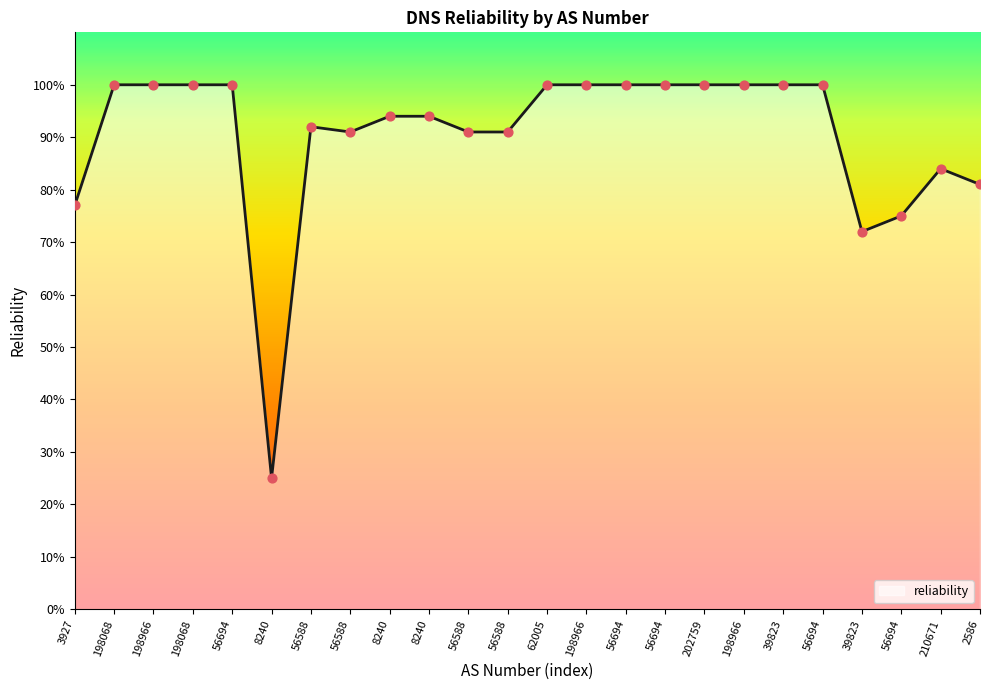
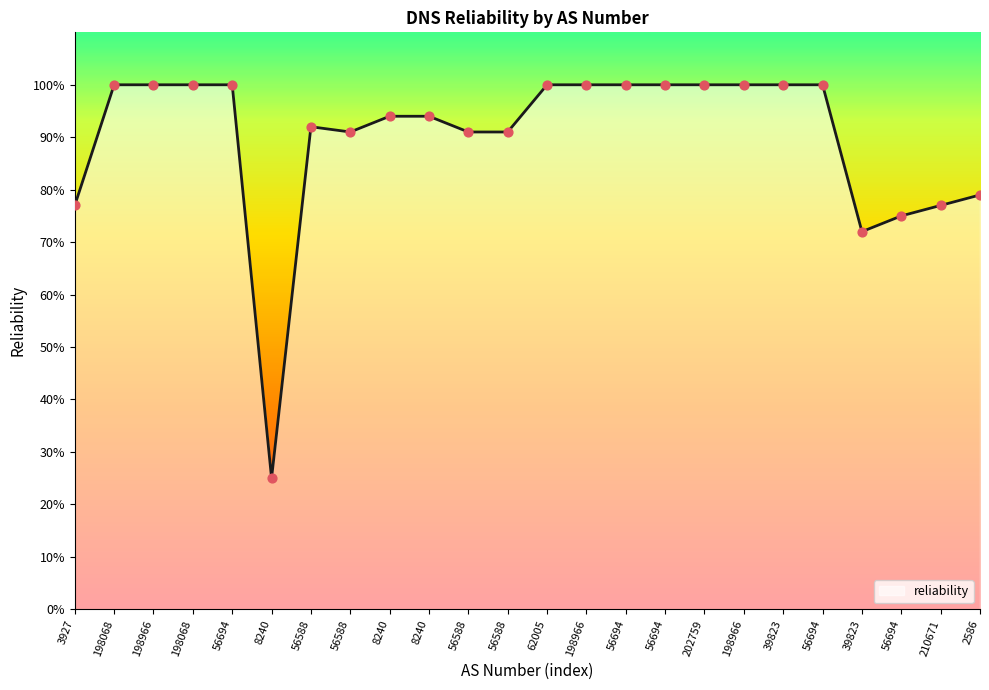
210671: 84% -> 77%
2586: 81% -> 79%
